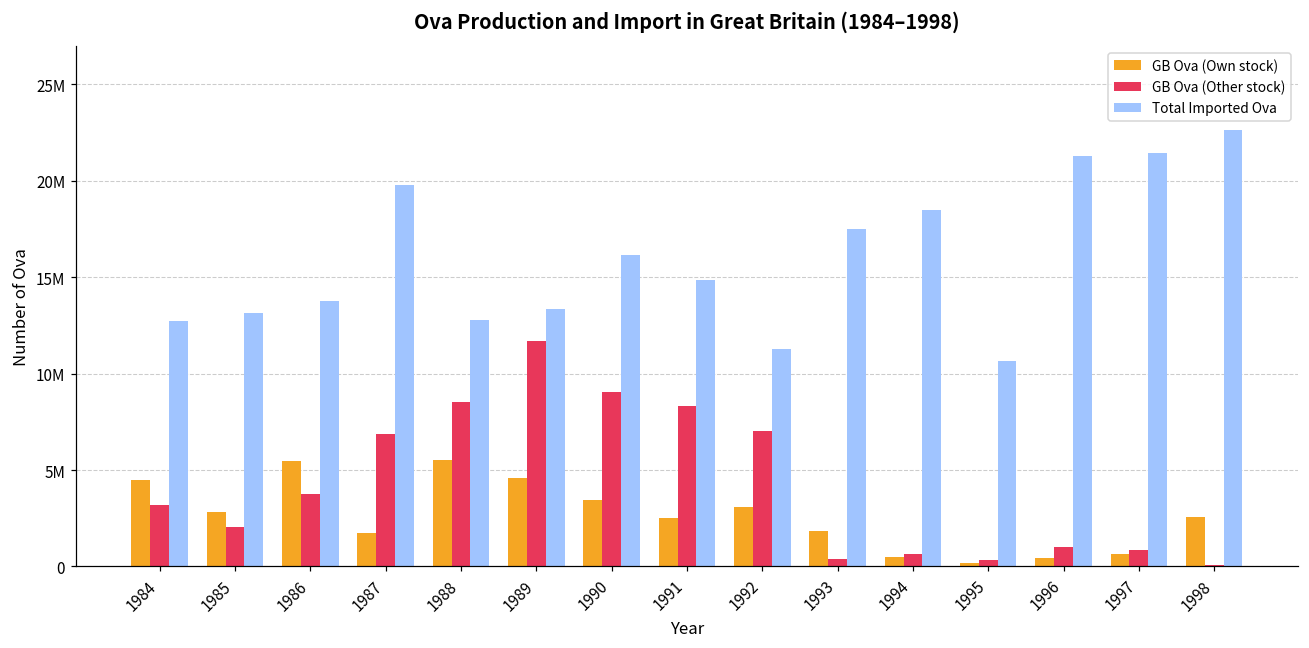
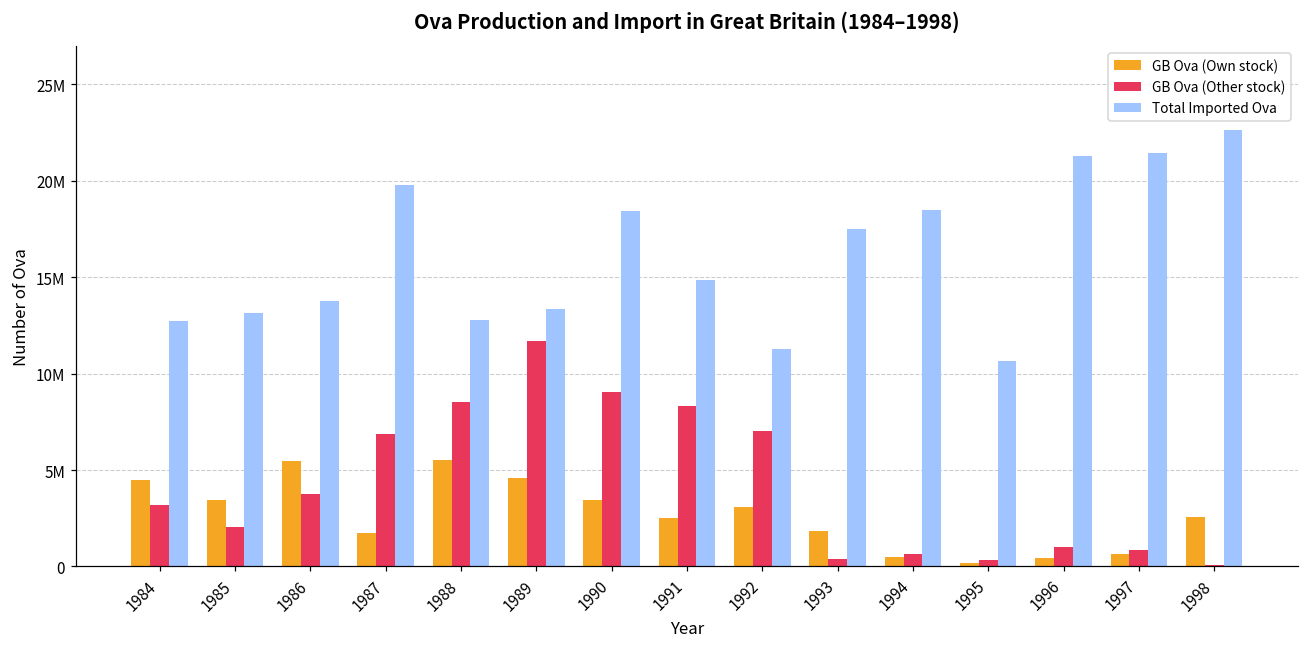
GB Ova (Own stock), 1985: 2800000 -> 3500000
Total Imported Ova, 1990: 16200000 -> 18400000
